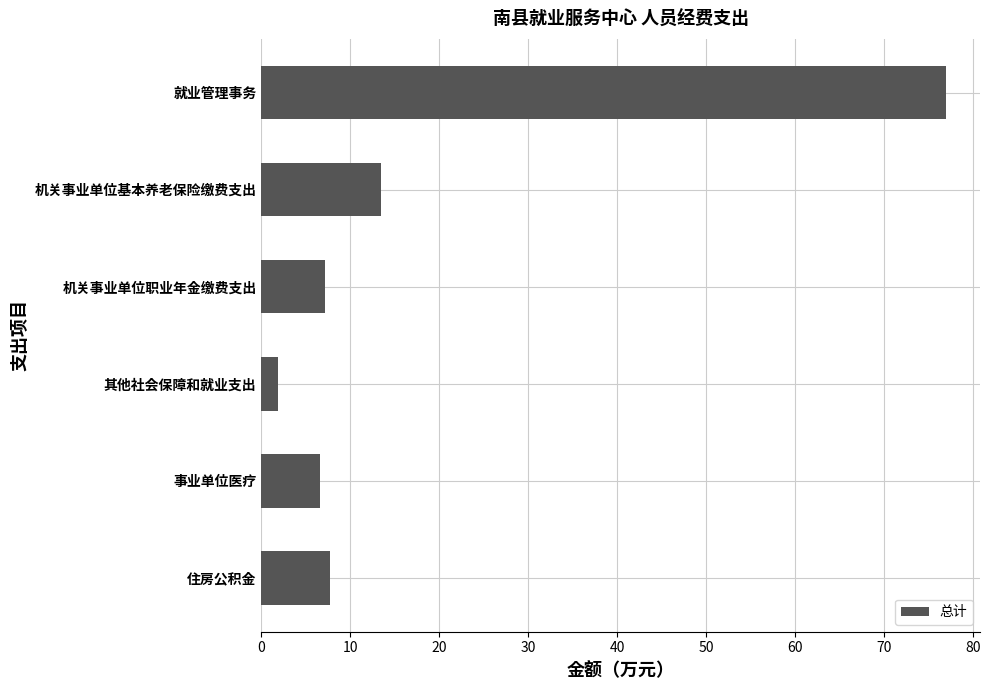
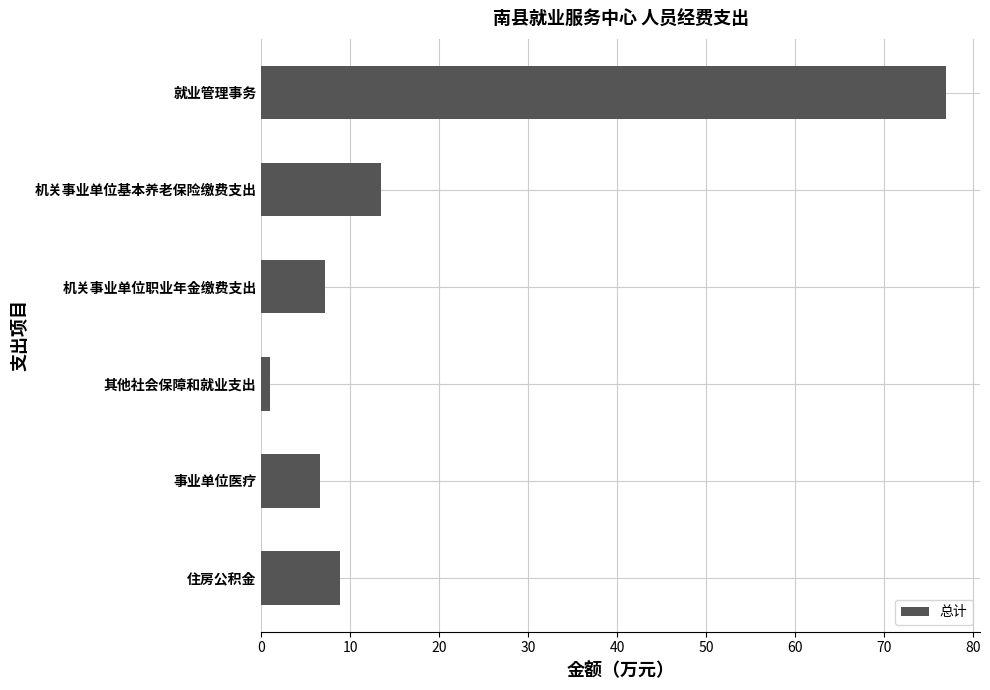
其他社会保障和就业支出: 2 -> 1
住房公积金: 8 -> 9
